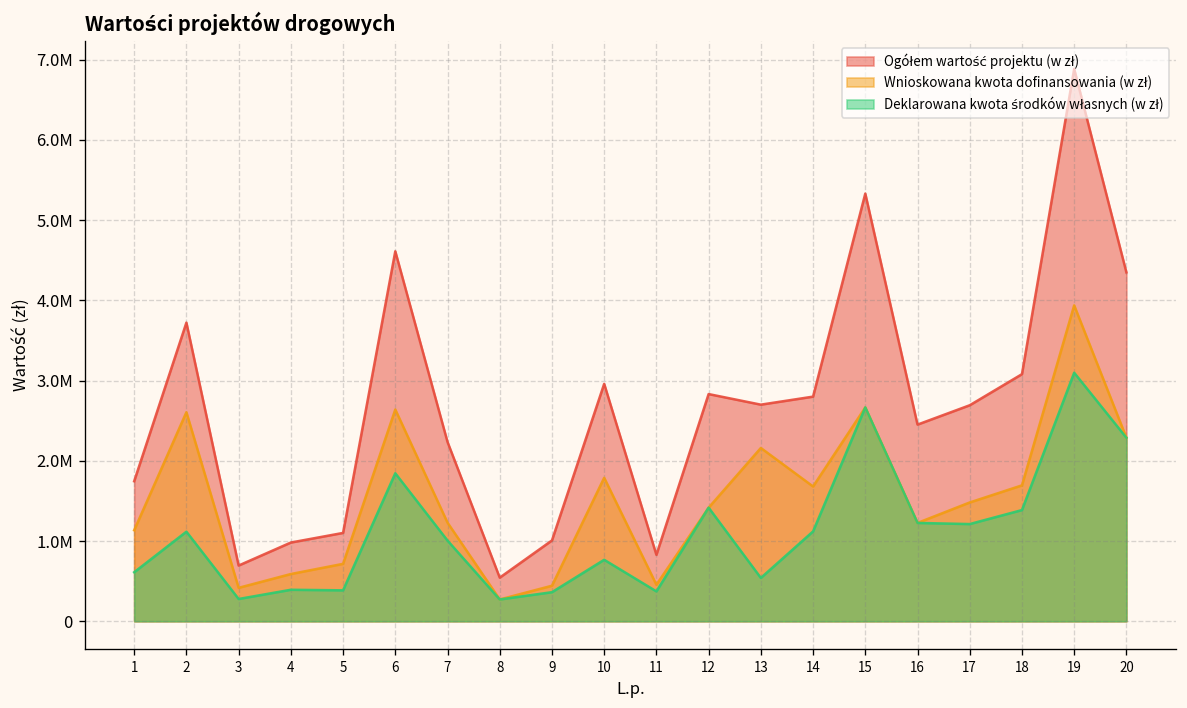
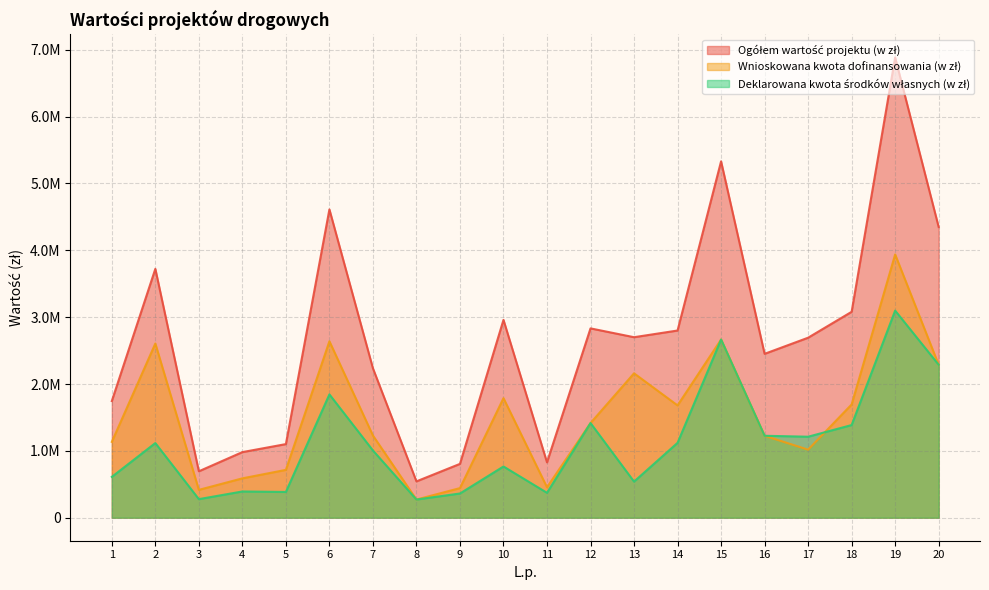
Ogółem wartość projektu (w zł), 9: 1000000 -> 800000
Wnioskowana kwota dofinansowania (w zł), 17: 1500000 -> 1000000
